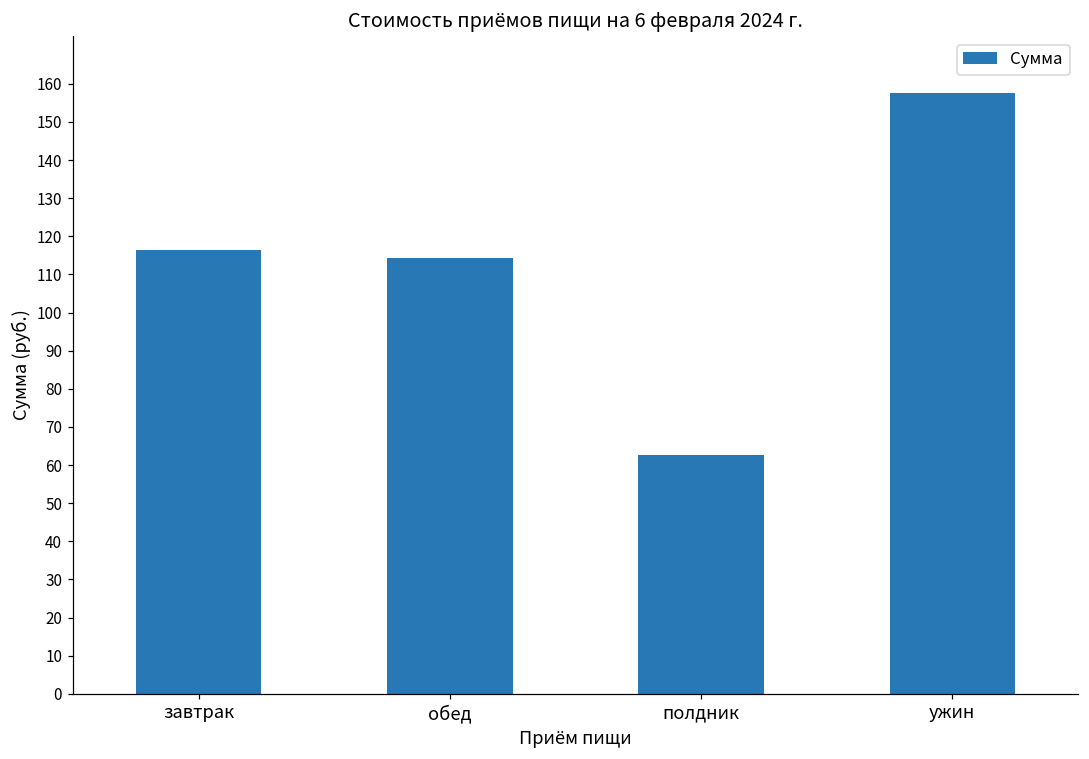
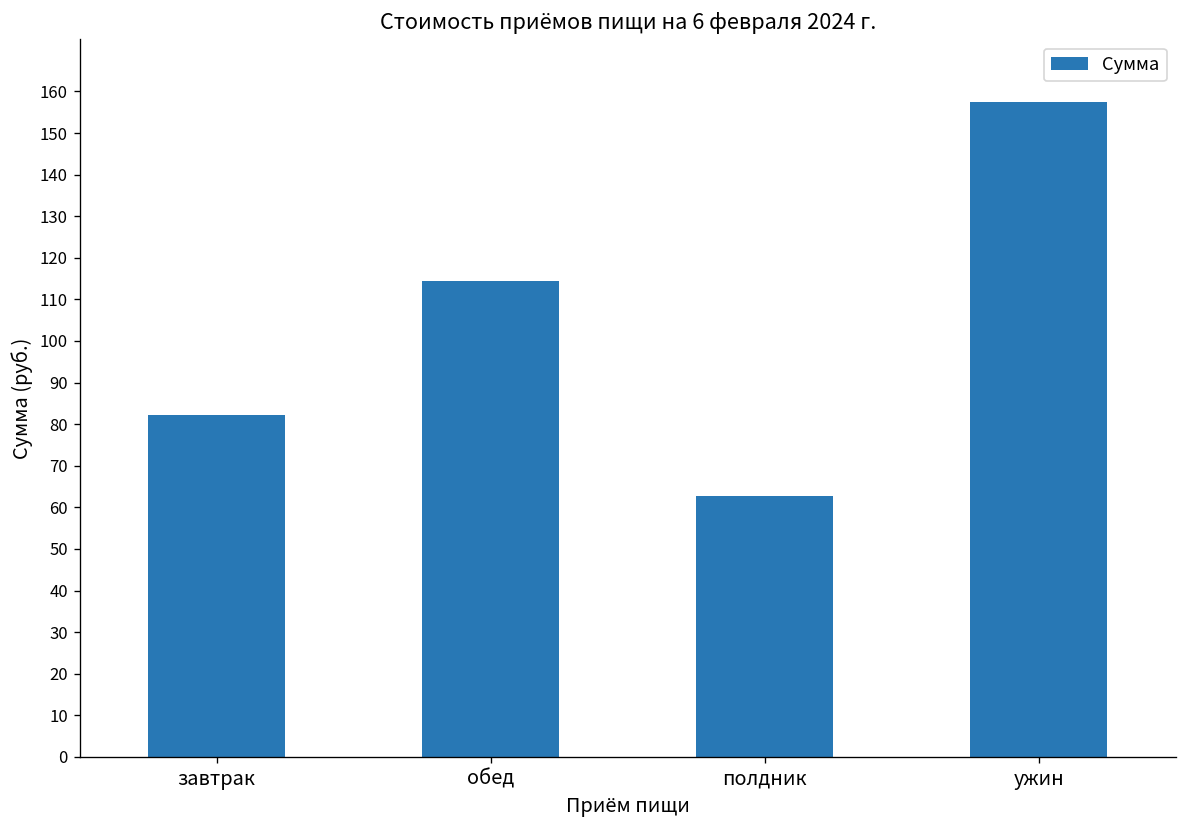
завтрак: 117 -> 82
